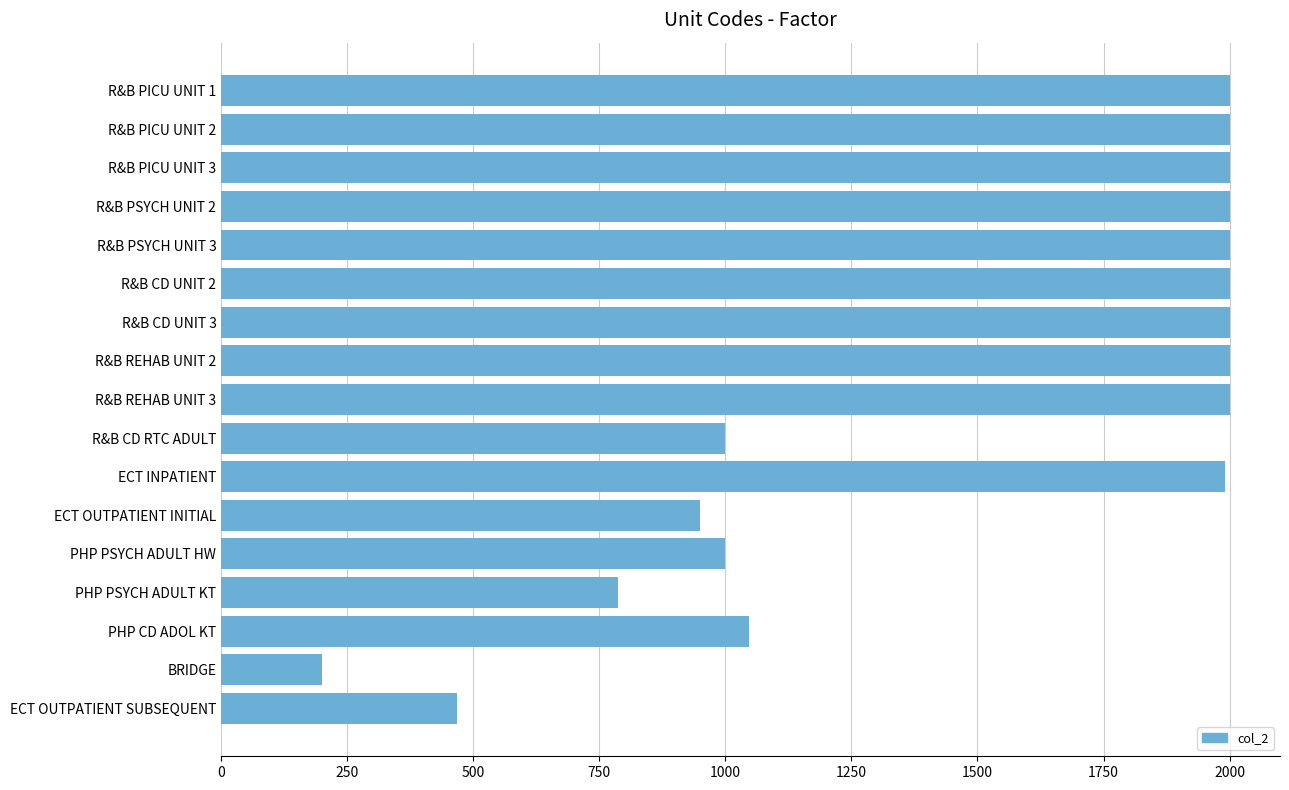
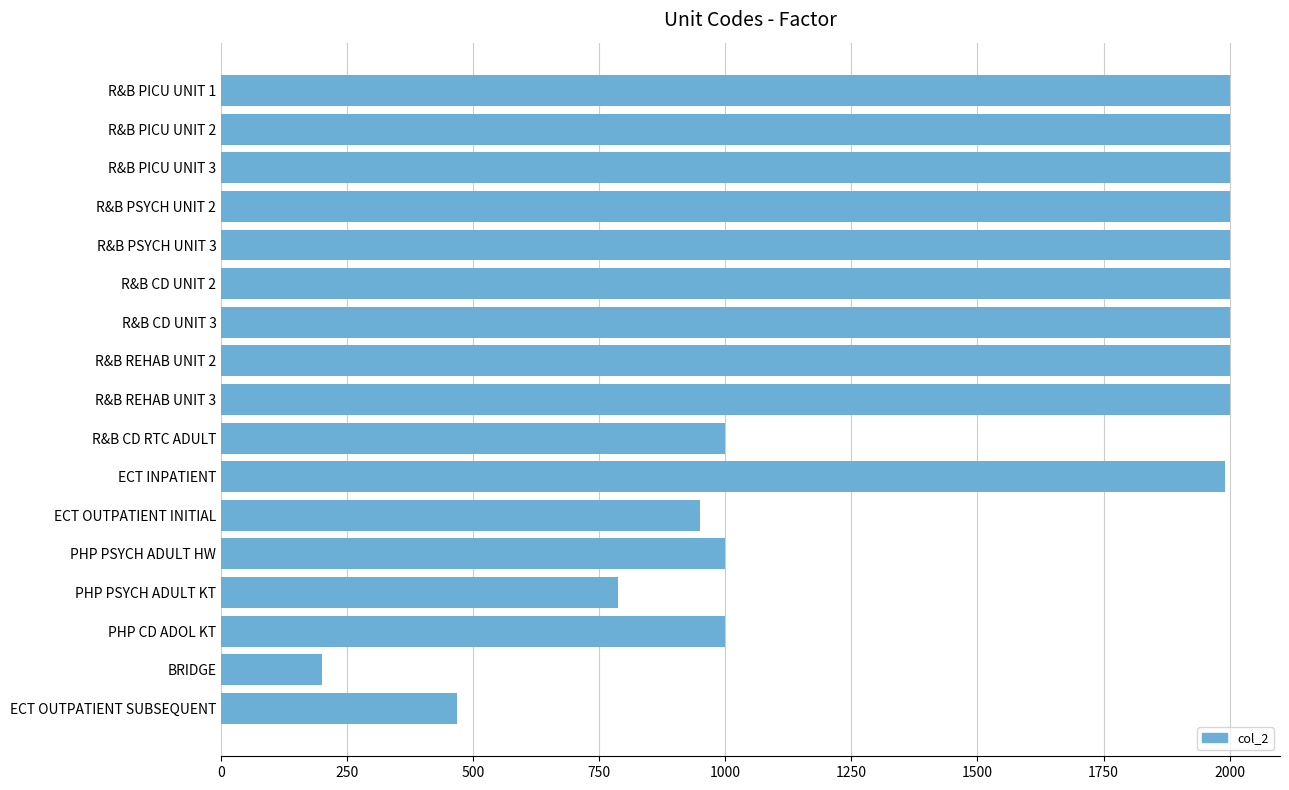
PHP CD ADOL KT: 1050 -> 1000
